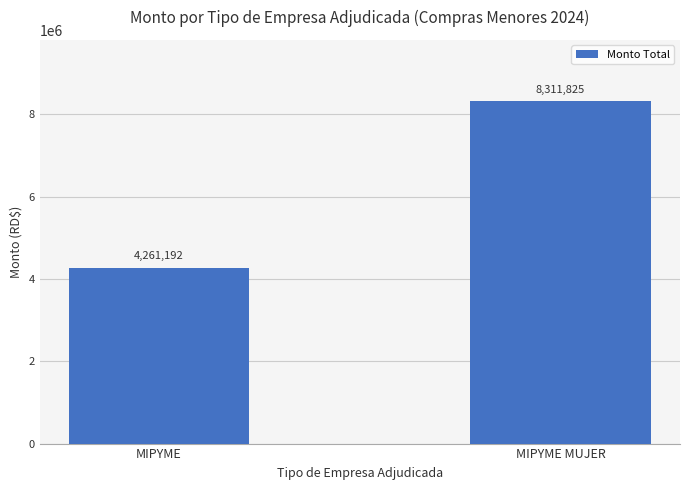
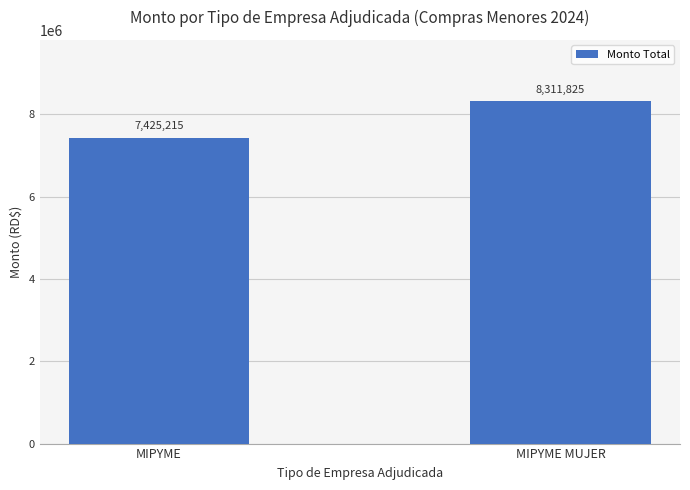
MIPYME: 4,261,192 -> 7,425,215
